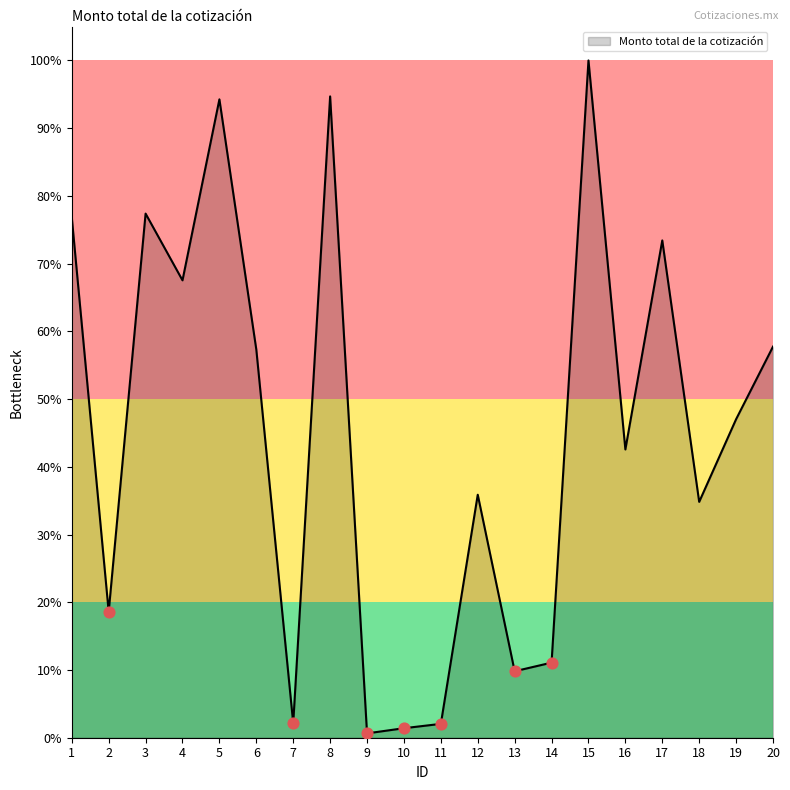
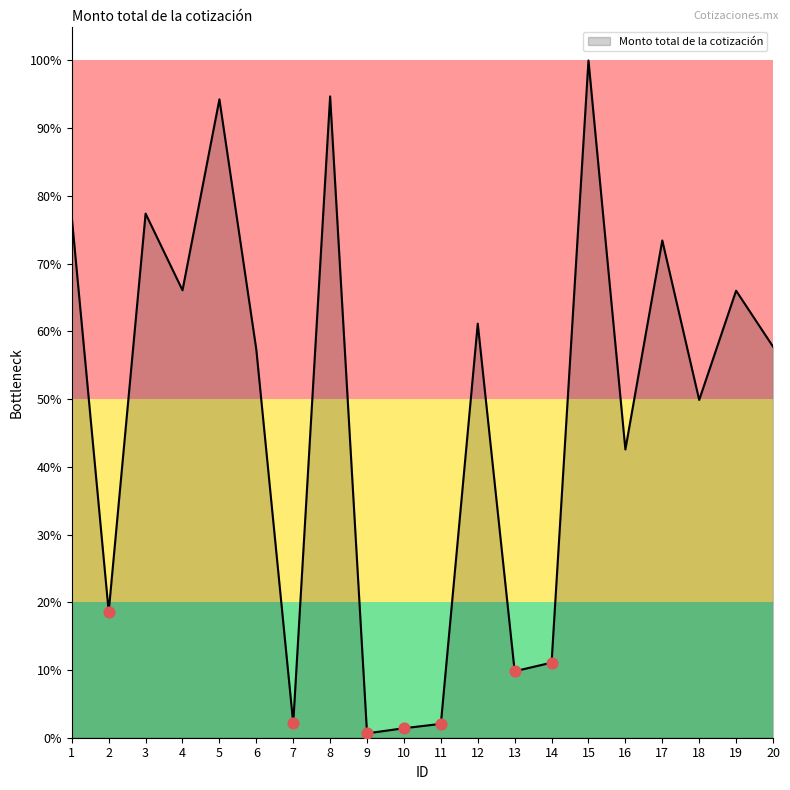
Monto total de la cotización, 4: 68% -> 66%
Monto total de la cotización, 12: 36% -> 61%
Monto total de la cotización, 18: 35% -> 50%
Monto total de la cotización, 19: 47% -> 66%
